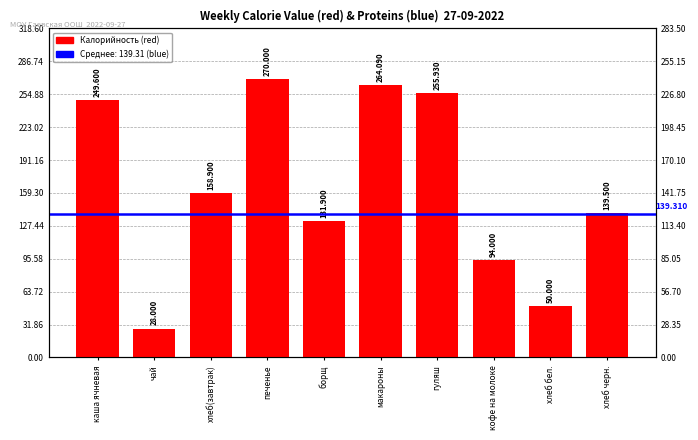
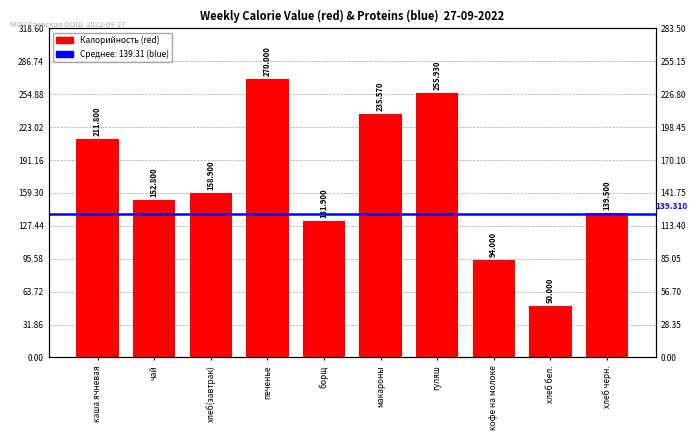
каша ячневая: 249.600 -> 211.800
чай: 28.000 -> 152.800
макароны: 264.090 -> 235.570
